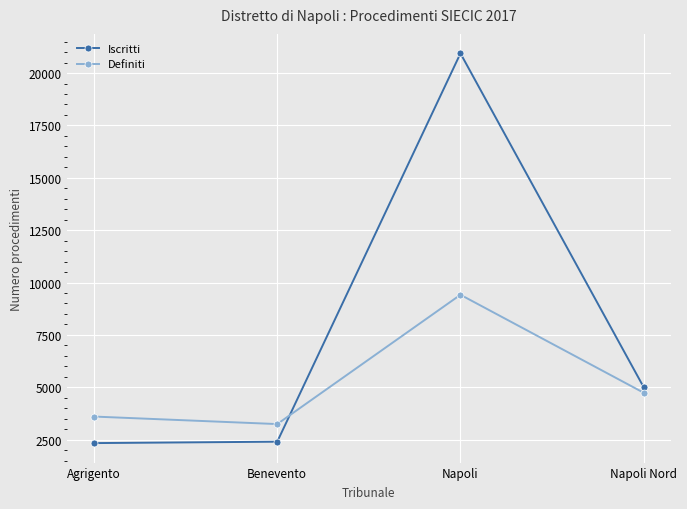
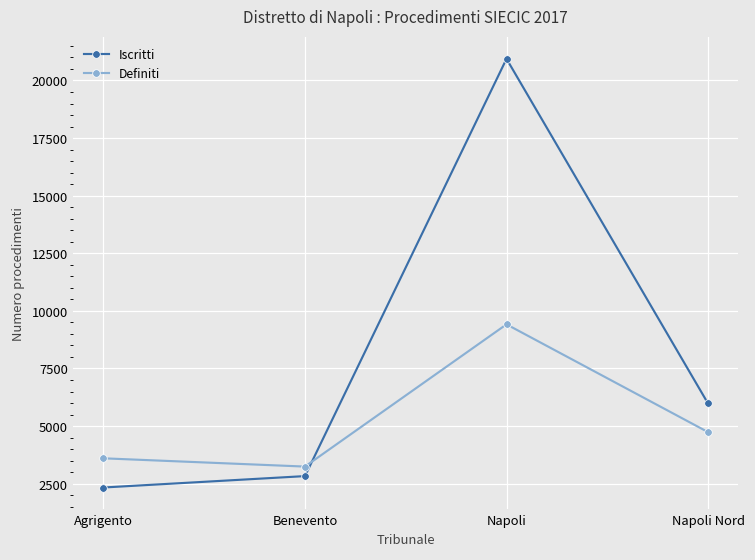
Iscritti, Benevento: 2400 -> 2800
Iscritti, Napoli Nord: 5000 -> 6000
